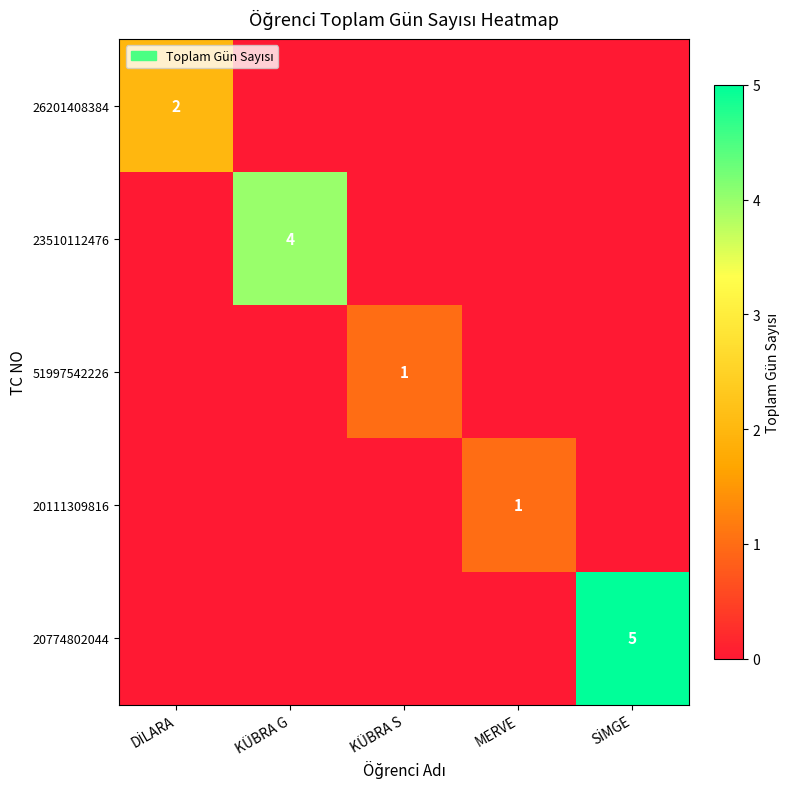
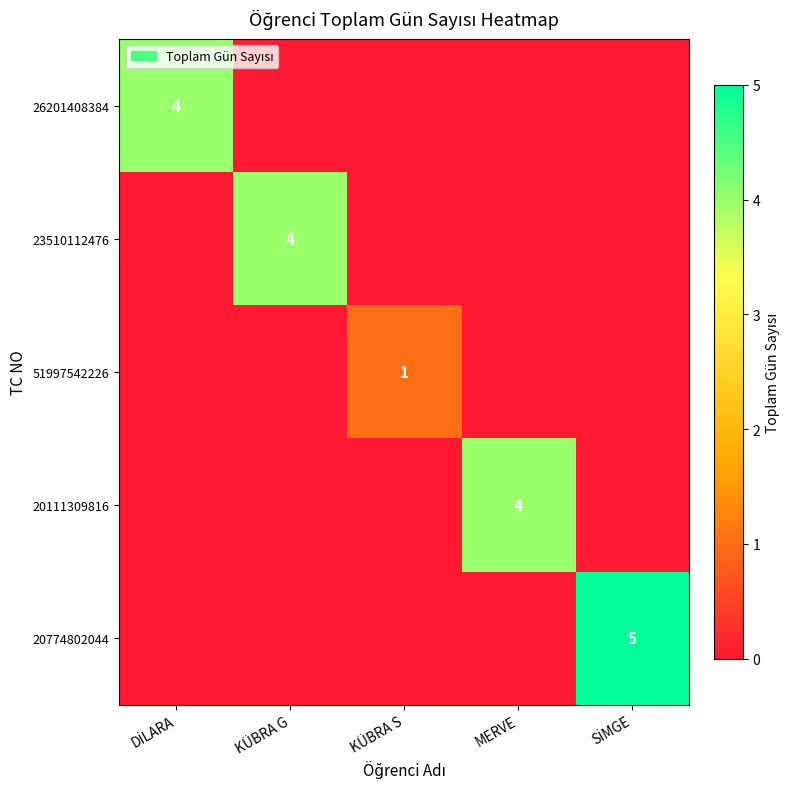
26201408384, DİLARA: 2 -> 4
20111309816, MERVE: 1 -> 4
